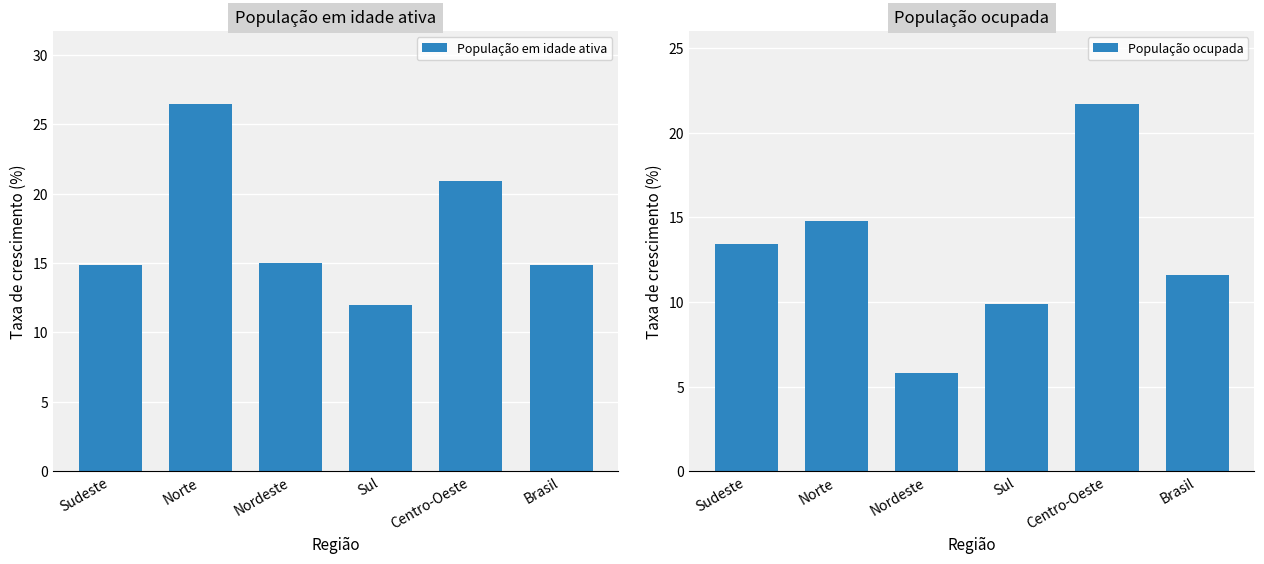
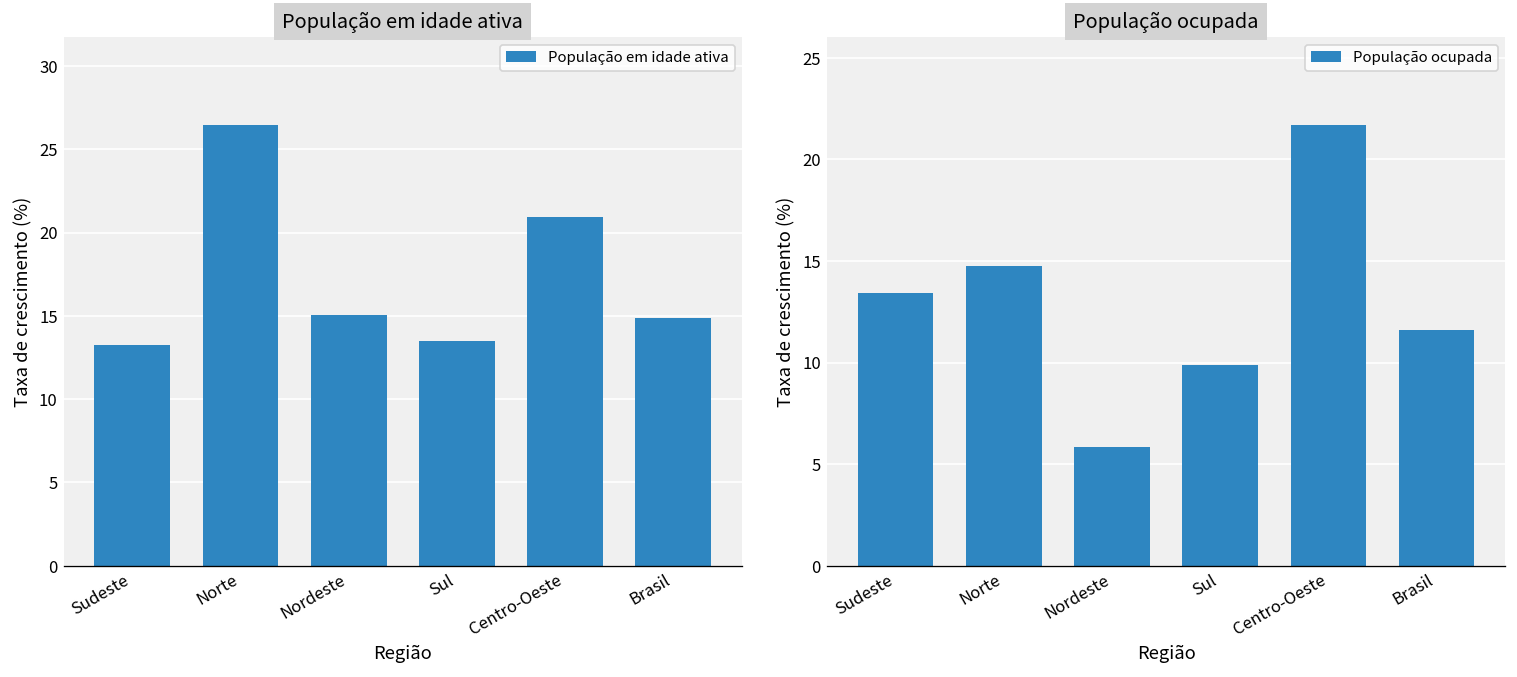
População em idade ativa, Sudeste: 14.9 -> 13.3
População em idade ativa, Sul: 11.9 -> 13.5
